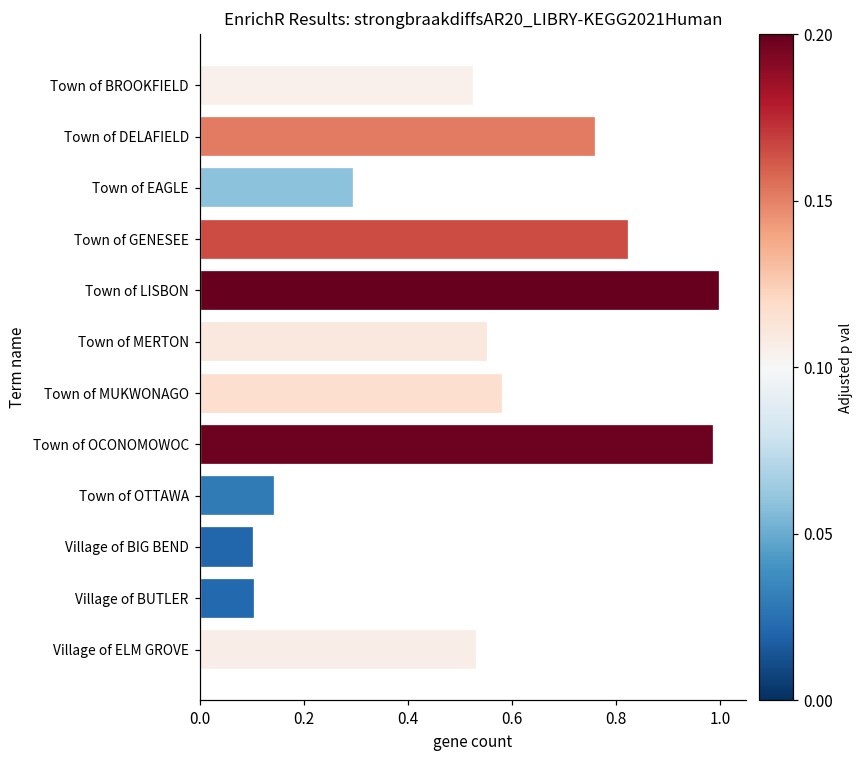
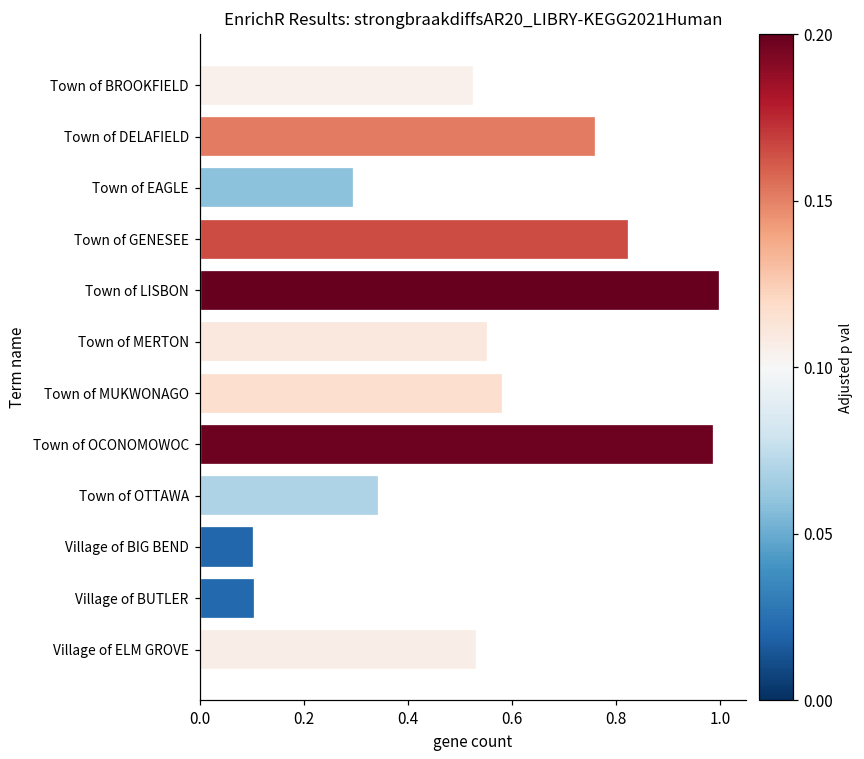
Town of OTTAWA: 0.14 -> 0.34
